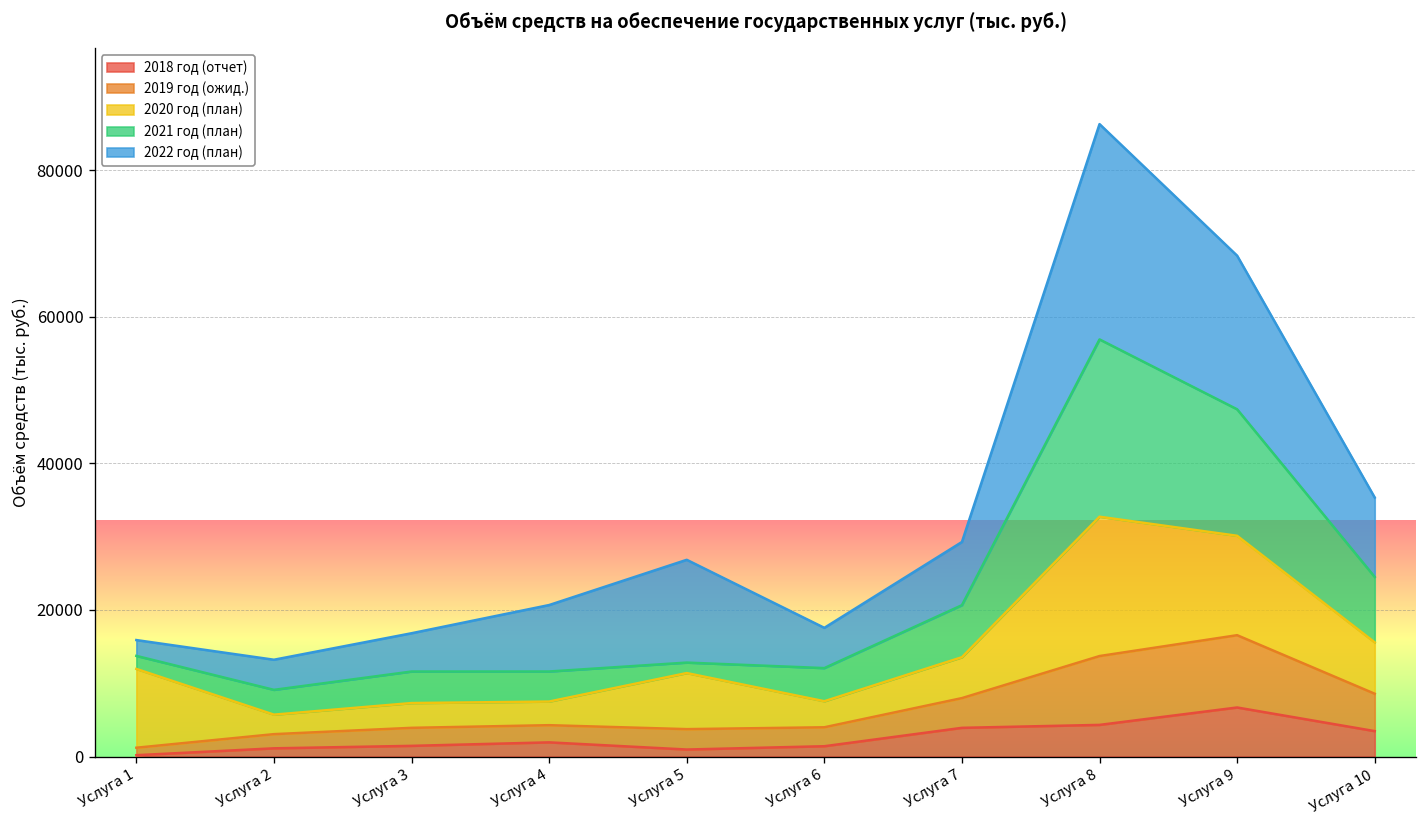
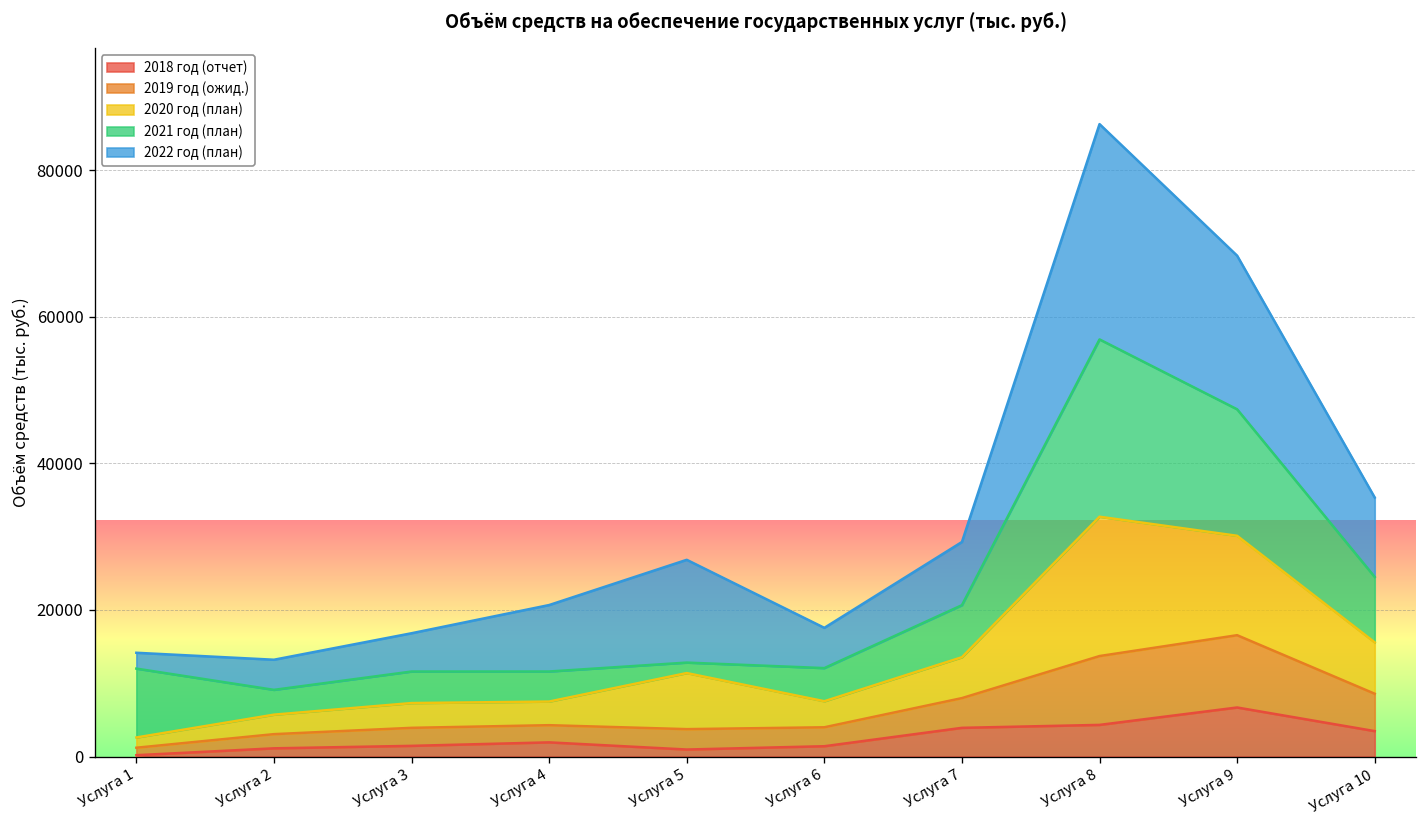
2020 год (план), Услуга 1: 11000 -> 1000
2021 год (план), Услуга 1: 2000 -> 9000
